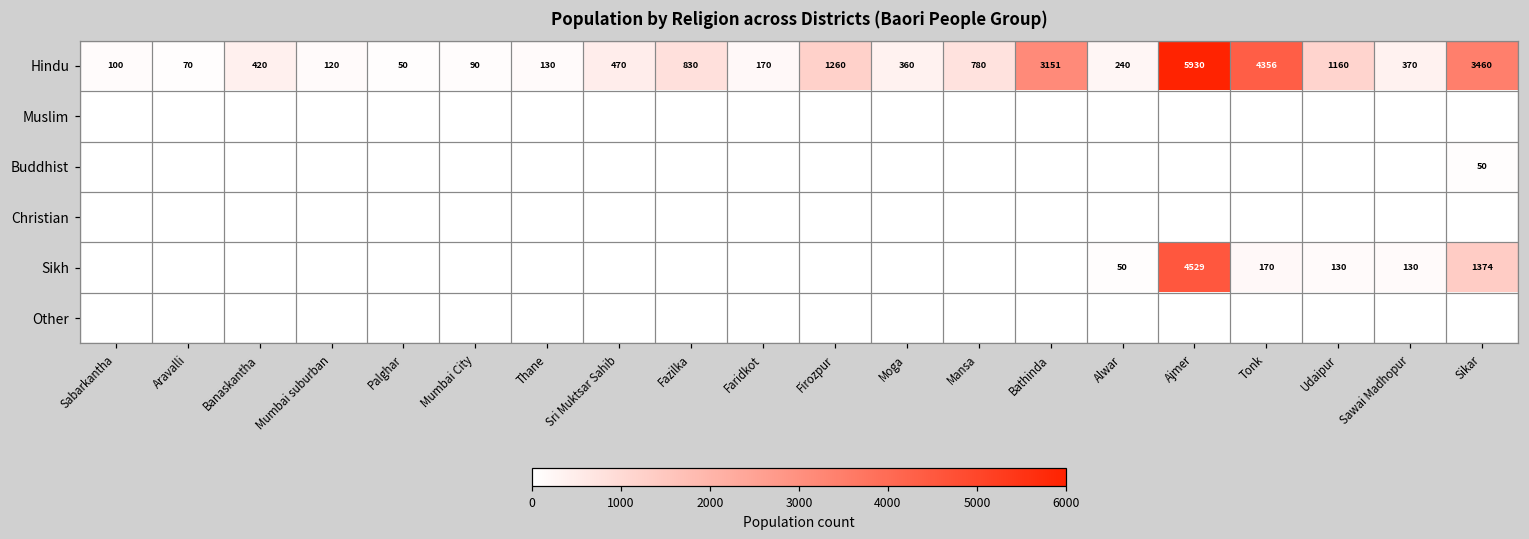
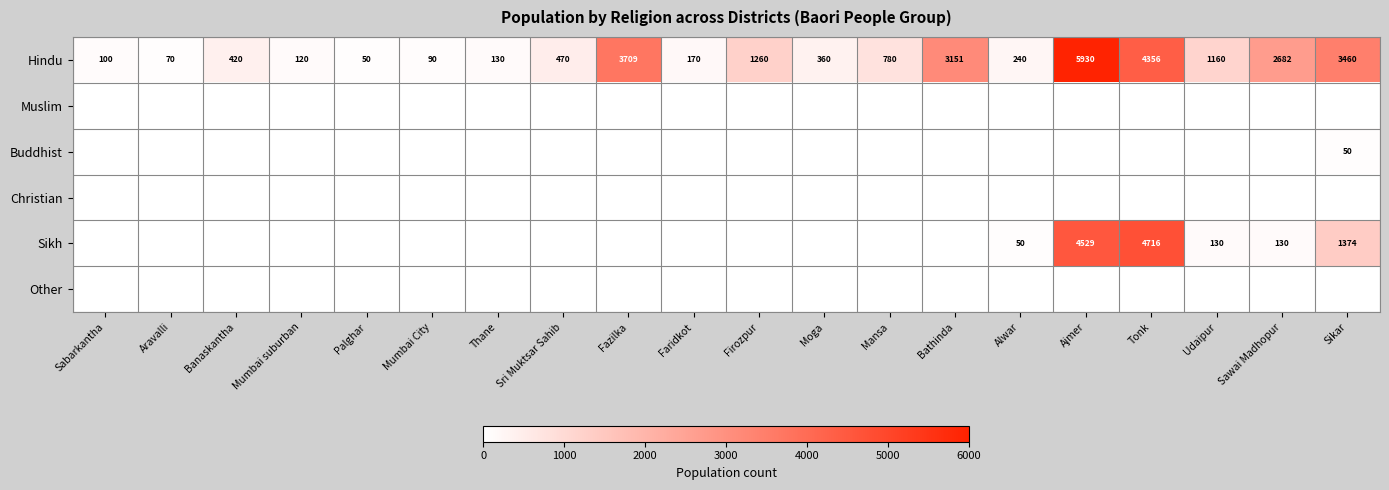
Hindu, Fazilka: 830 -> 3709
Hindu, Sawai Madhopur: 370 -> 2682
Sikh, Tonk: 170 -> 4716
